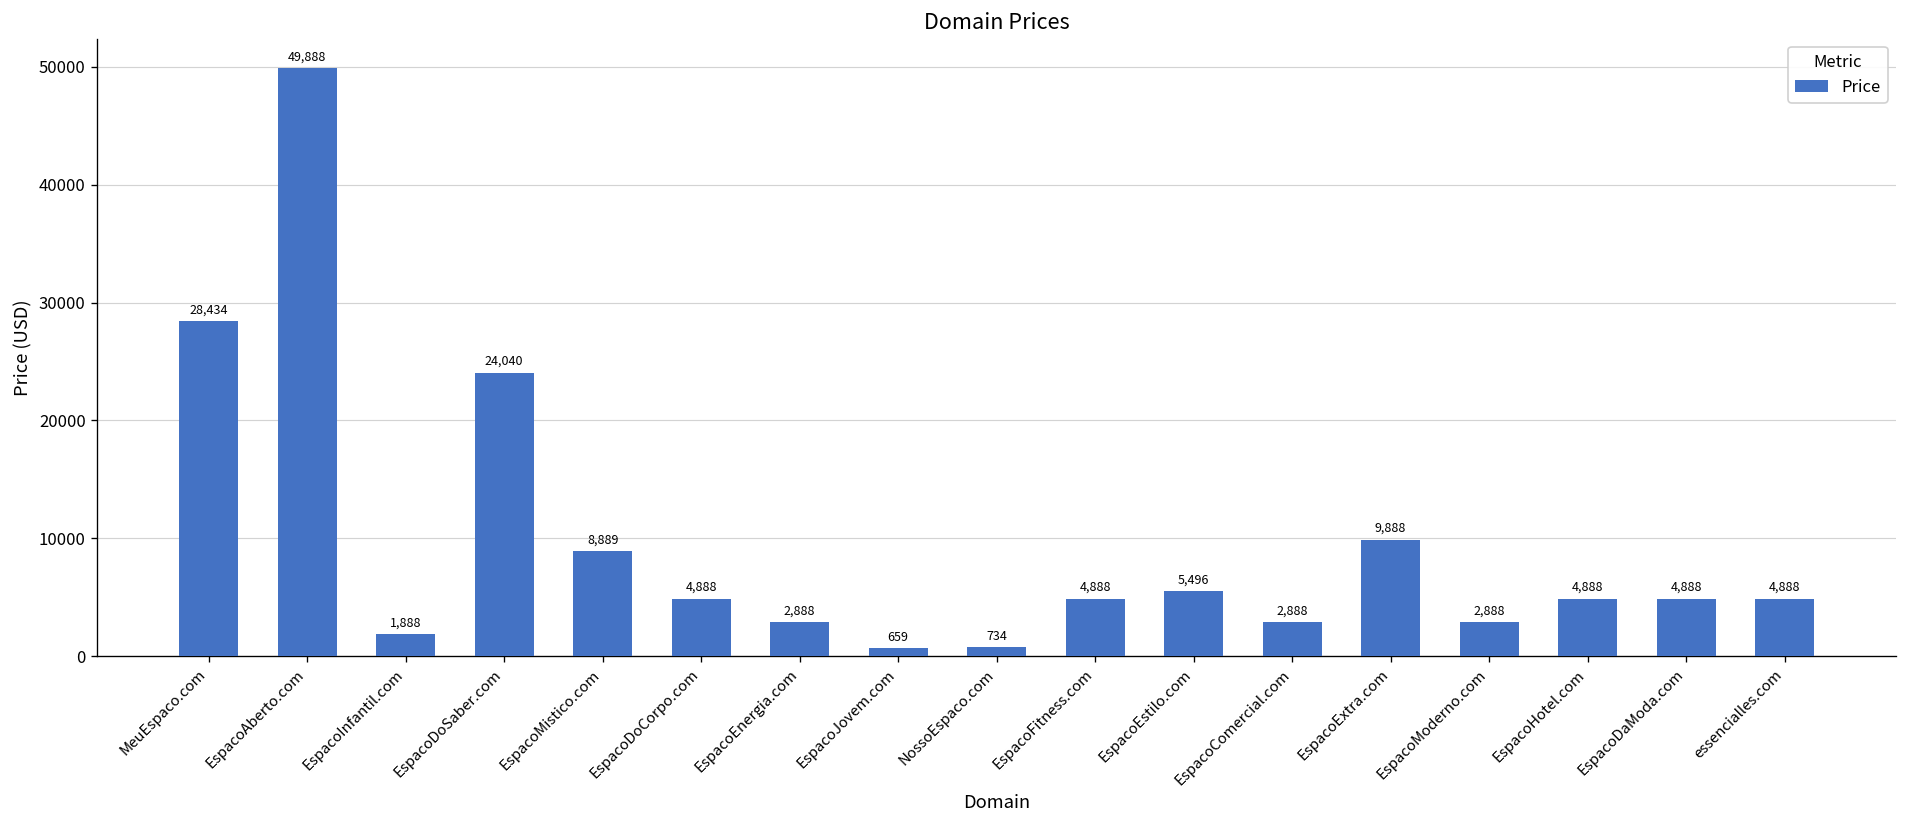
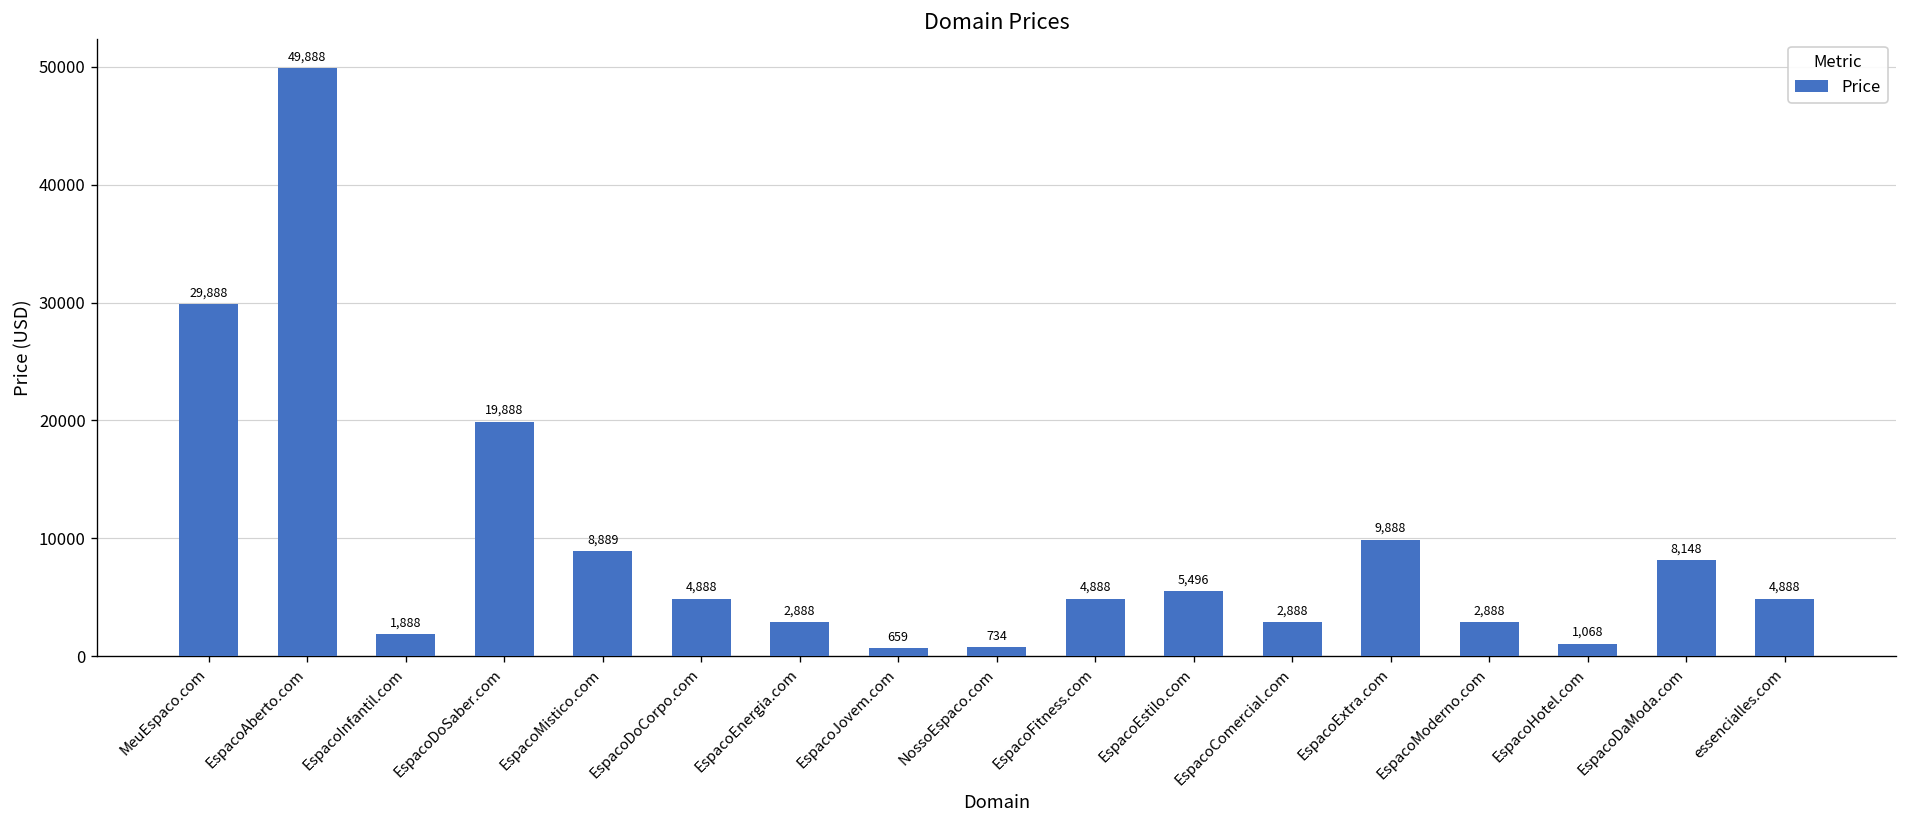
MeuEspaco.com: 28,434 -> 29,888
EspacoDoSaber.com: 24,040 -> 19,888
EspacoHotel.com: 4,888 -> 1,068
EspacoDaModa.com: 4,888 -> 8,148
